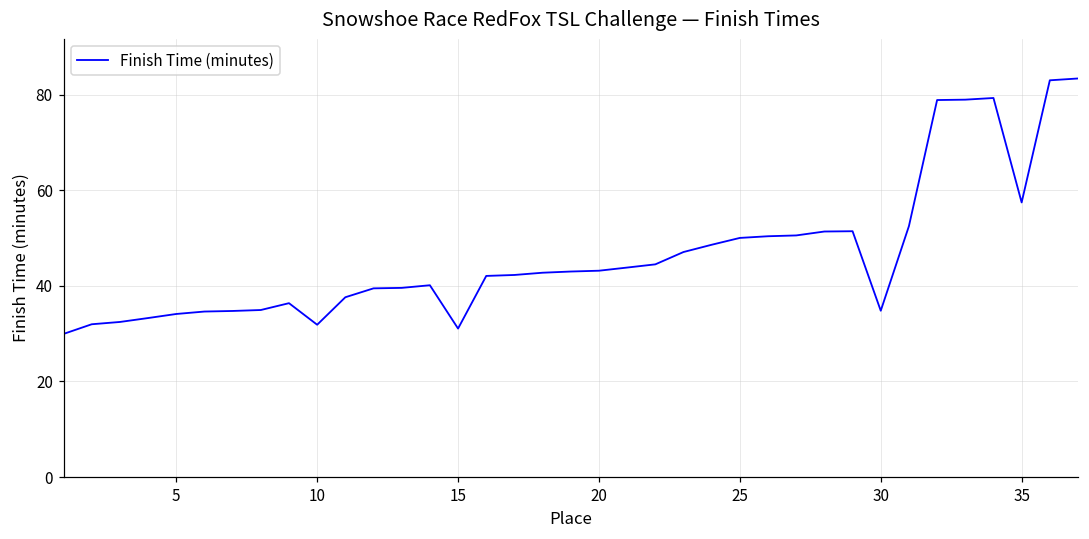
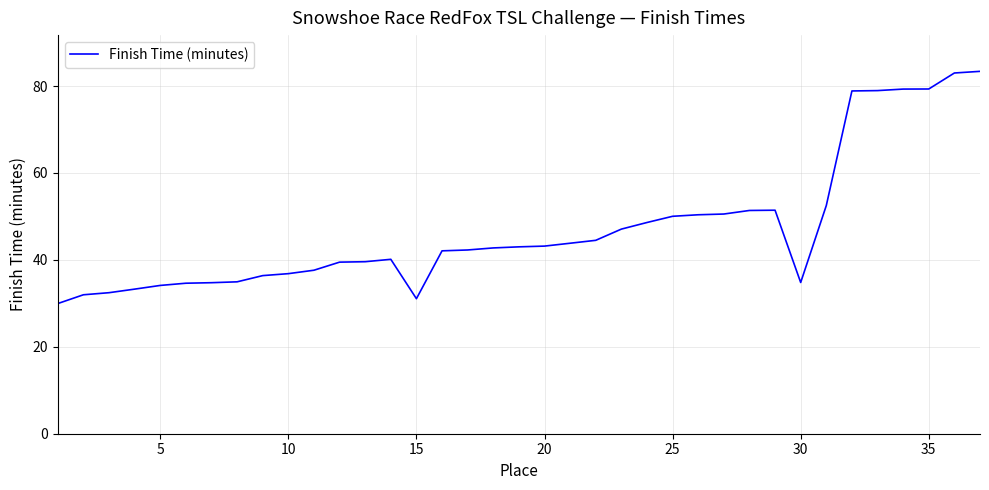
10: 32 -> 37
35: 57 -> 79
